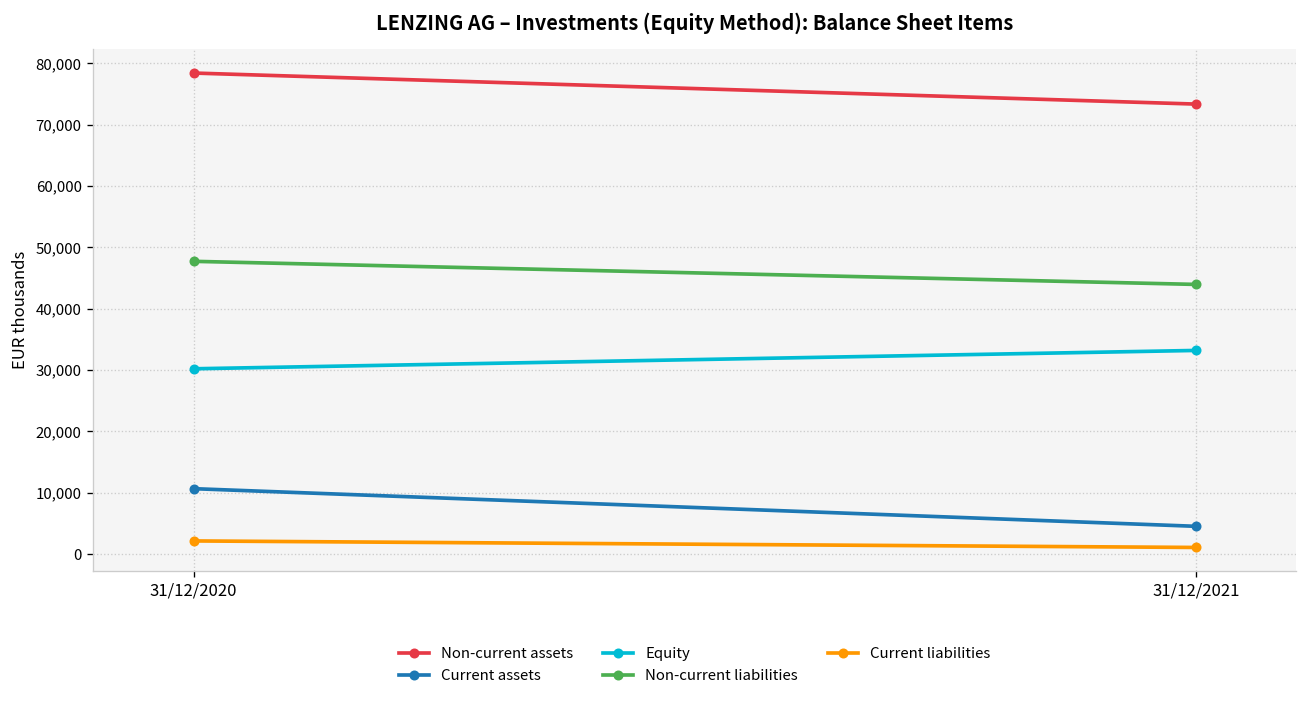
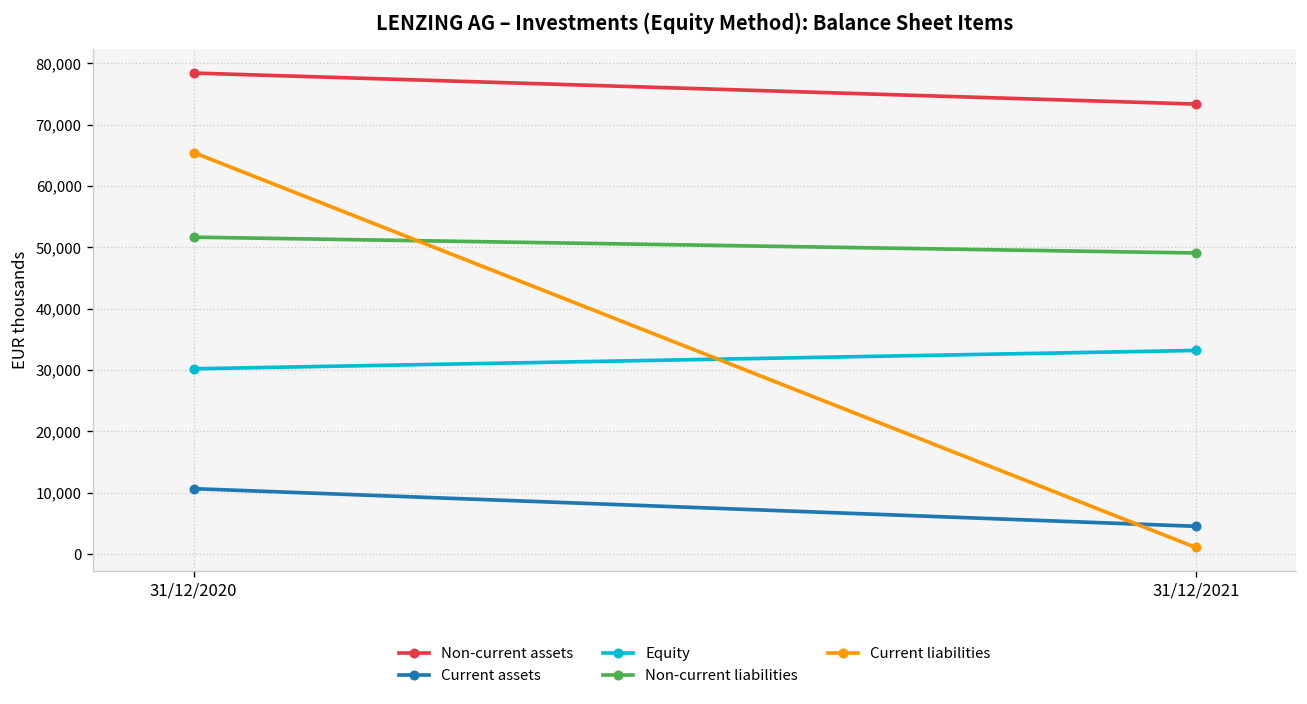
Non-current liabilities, 31/12/2020: 48,000 -> 52,000
Current liabilities, 31/12/2020: 2,000 -> 65,000
Non-current liabilities, 31/12/2021: 44,000 -> 49,000
